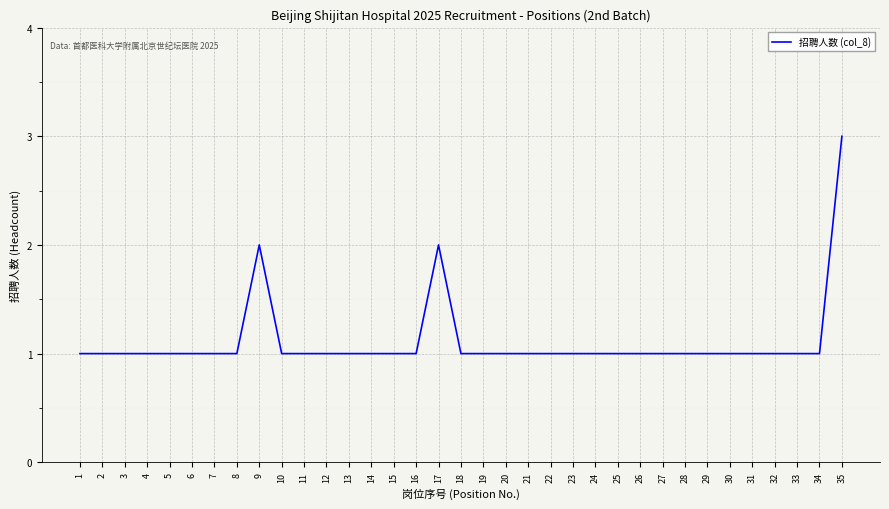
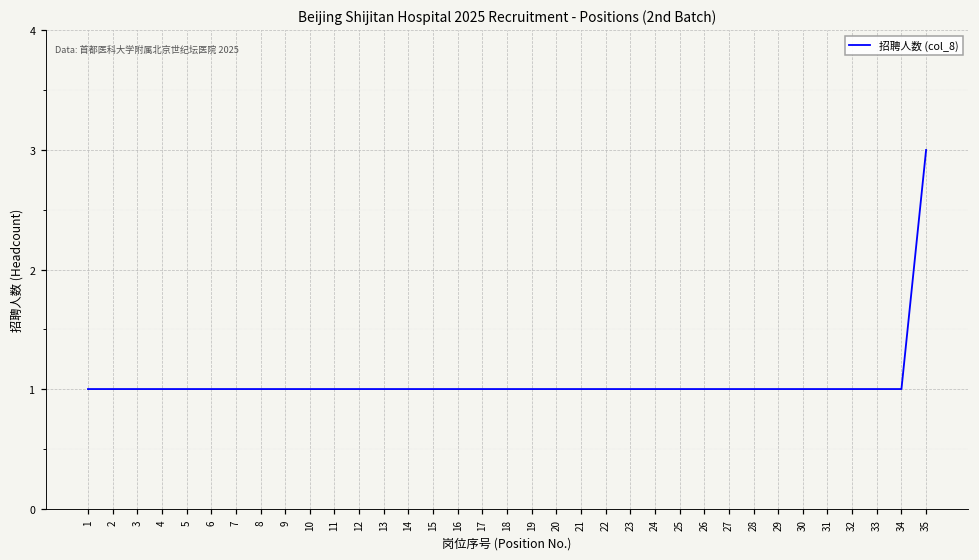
9: 2 -> 1
17: 2 -> 1
